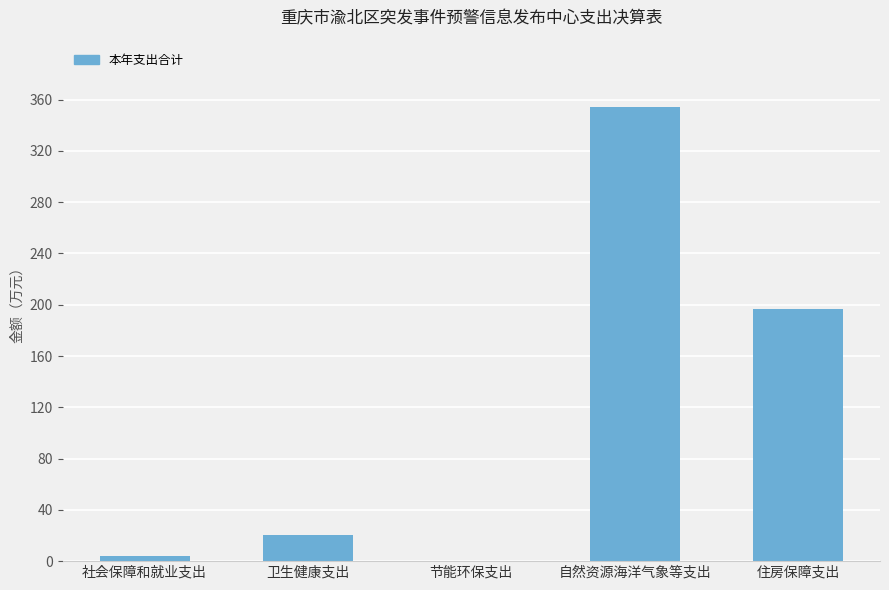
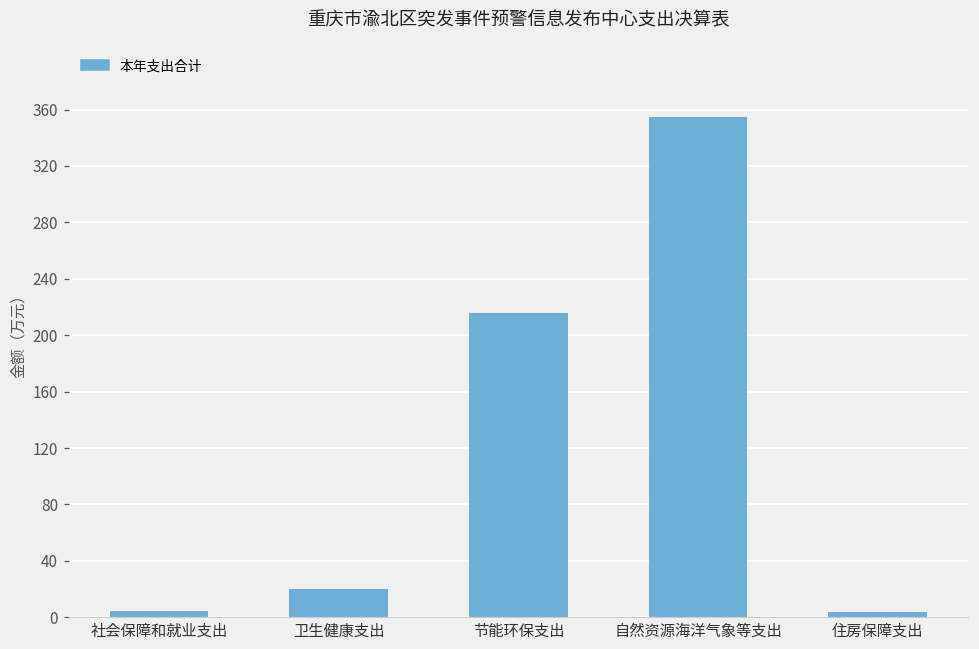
节能环保支出: 0 -> 216
住房保障支出: 196 -> 3
